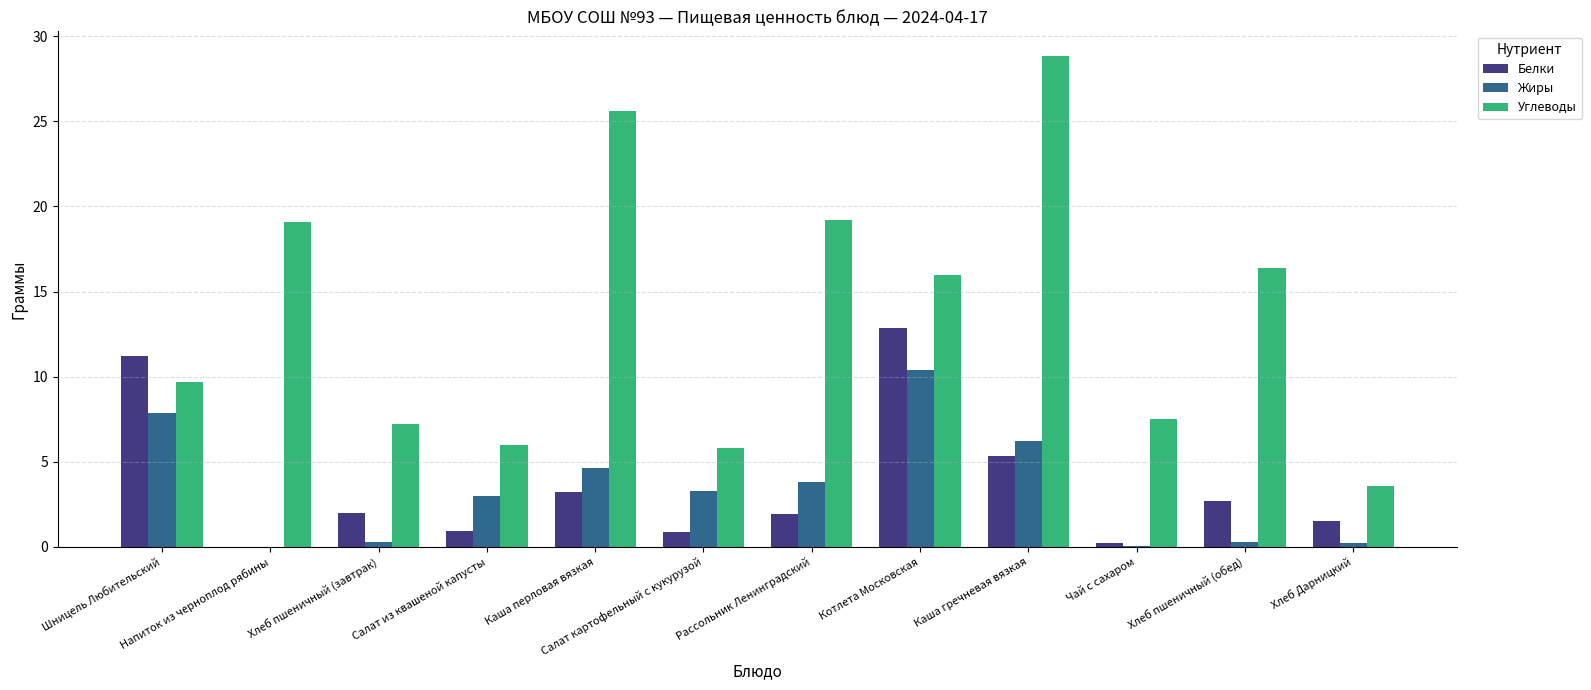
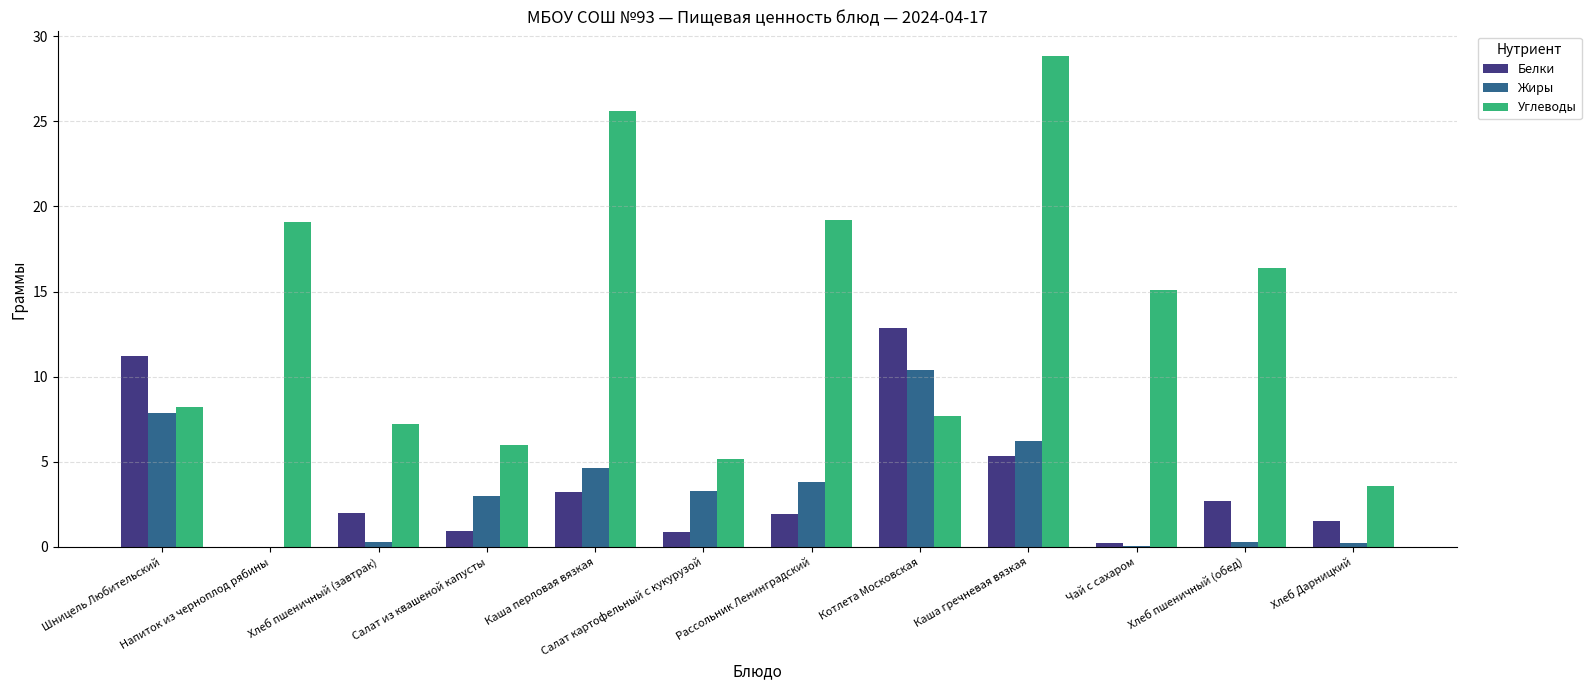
Углеводы, Шницель Любительский: 9.7 -> 8.2
Углеводы, Салат картофельный с кукурузой: 5.8 -> 5.2
Углеводы, Котлета Московская: 16.0 -> 7.7
Углеводы, Чай с сахаром: 7.5 -> 15.1
